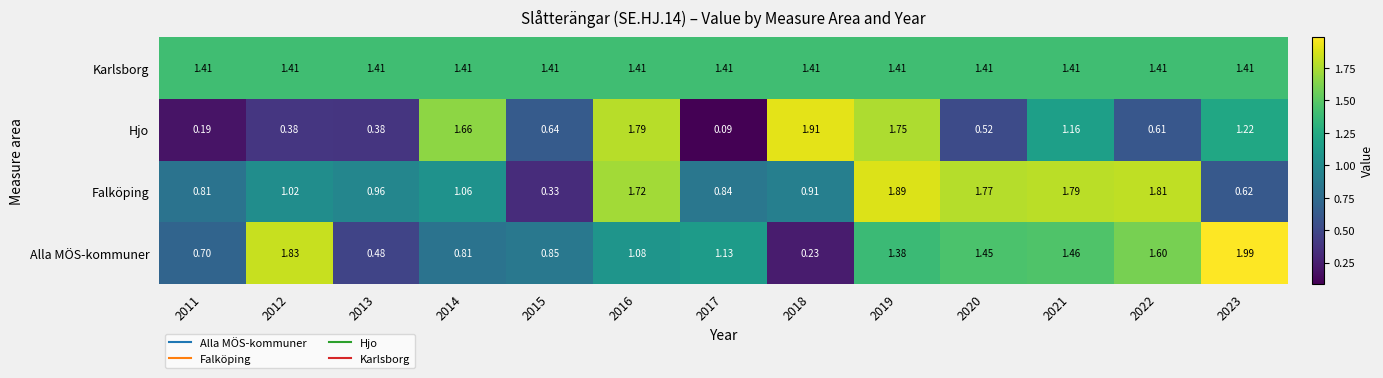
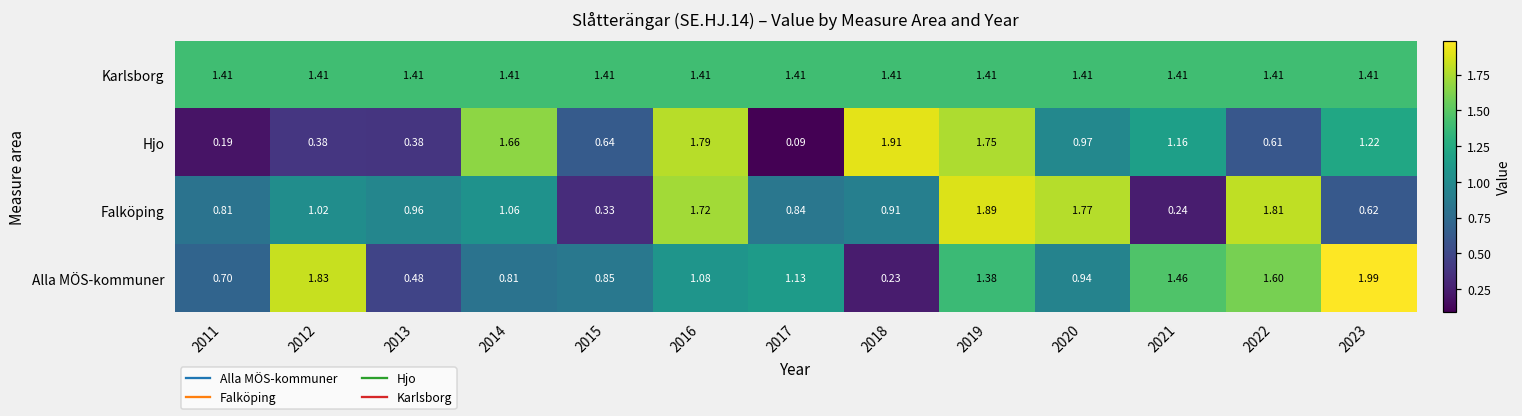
Hjo, 2020: 0.52 -> 0.97
Falköping, 2021: 1.79 -> 0.24
Alla MÖS-kommuner, 2020: 1.45 -> 0.94
